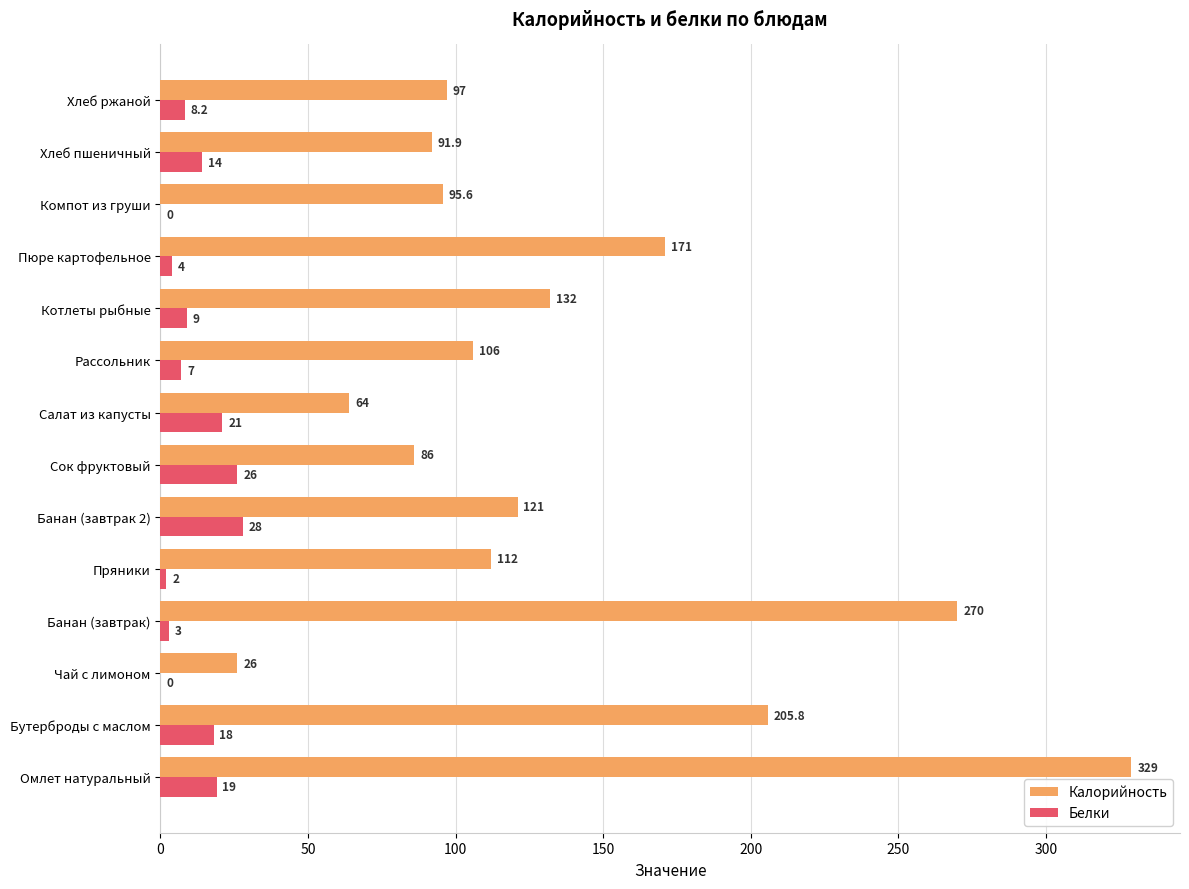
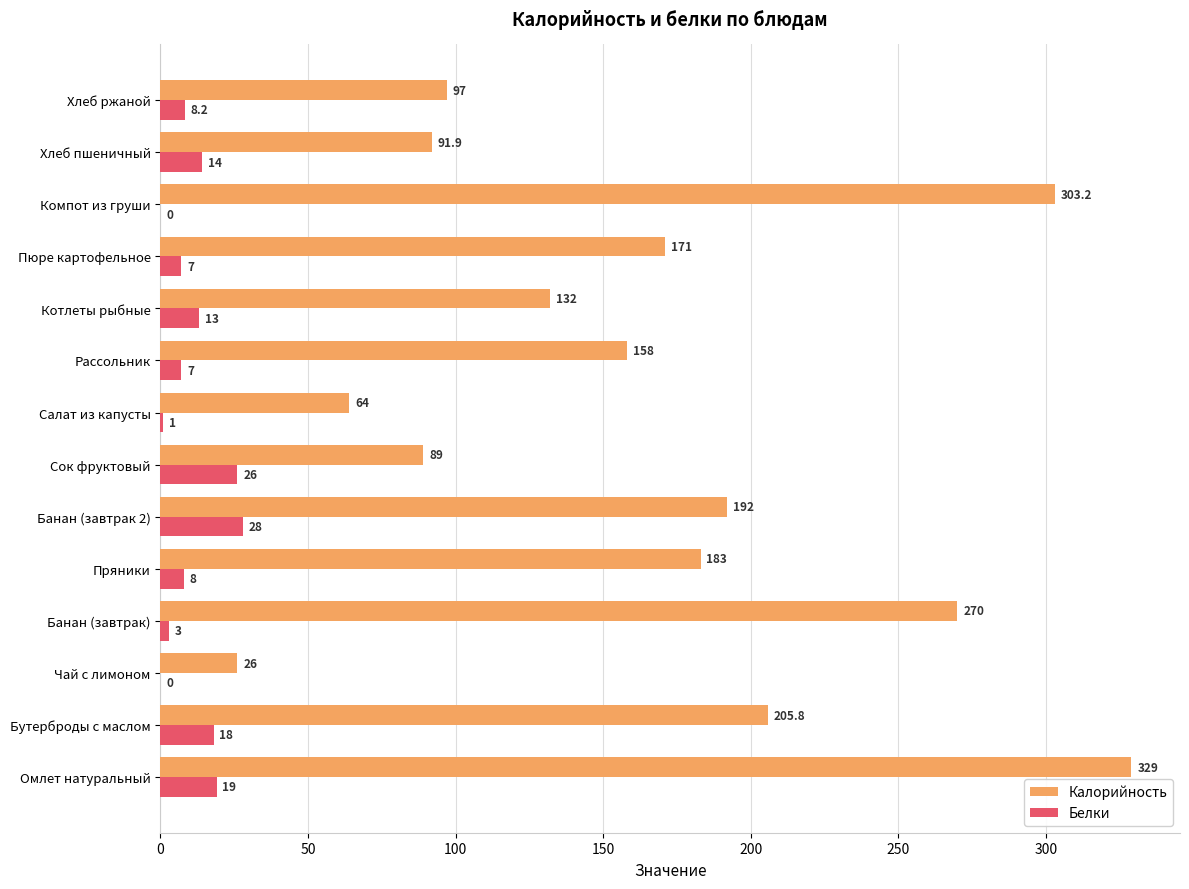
Калорийность, Компот из груши: 95.6 -> 303.2
Белки, Пюре картофельное: 4 -> 7
Белки, Котлеты рыбные: 9 -> 13
Калорийность, Рассольник: 106 -> 158
Белки, Салат из капусты: 21 -> 1
Калорийность, Сок фруктовый: 86 -> 89
Калорийность, Банан (завтрак 2): 121 -> 192
Калорийность, Пряники: 112 -> 183
Белки, Пряники: 2 -> 8
